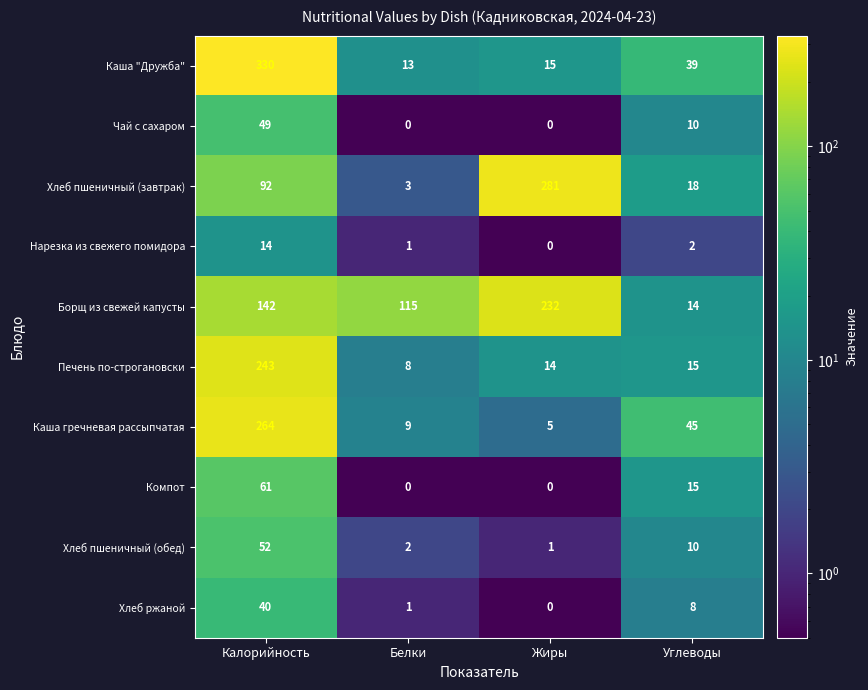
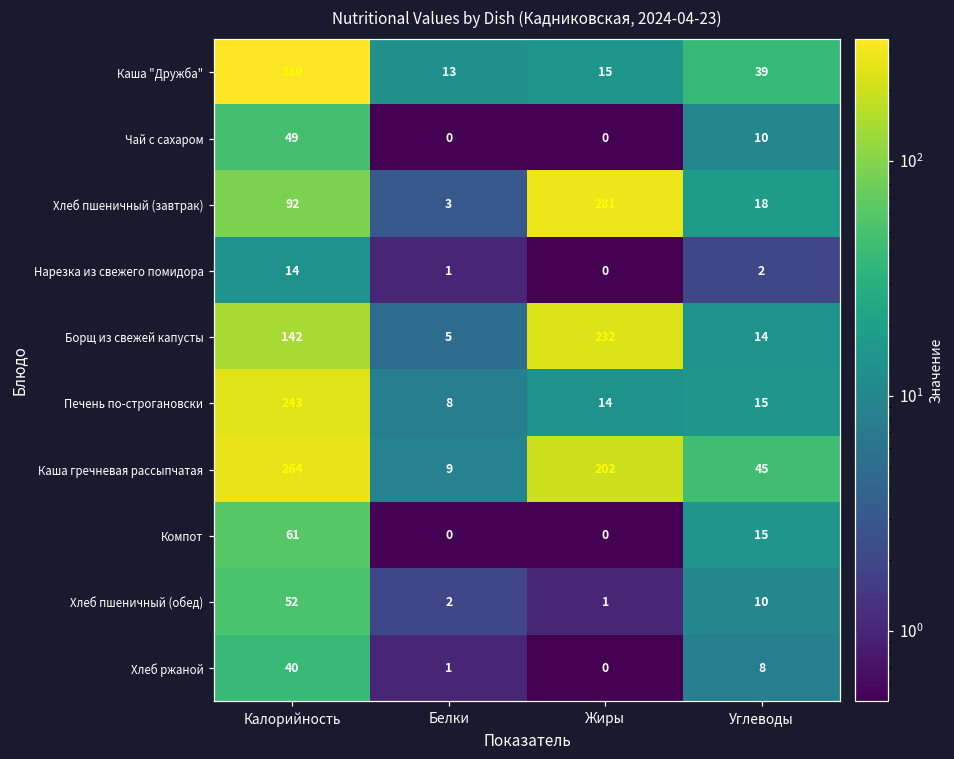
Борщ из свежей капусты, Белки: 115 -> 5
Каша гречневая рассыпчатая, Жиры: 5 -> 202
